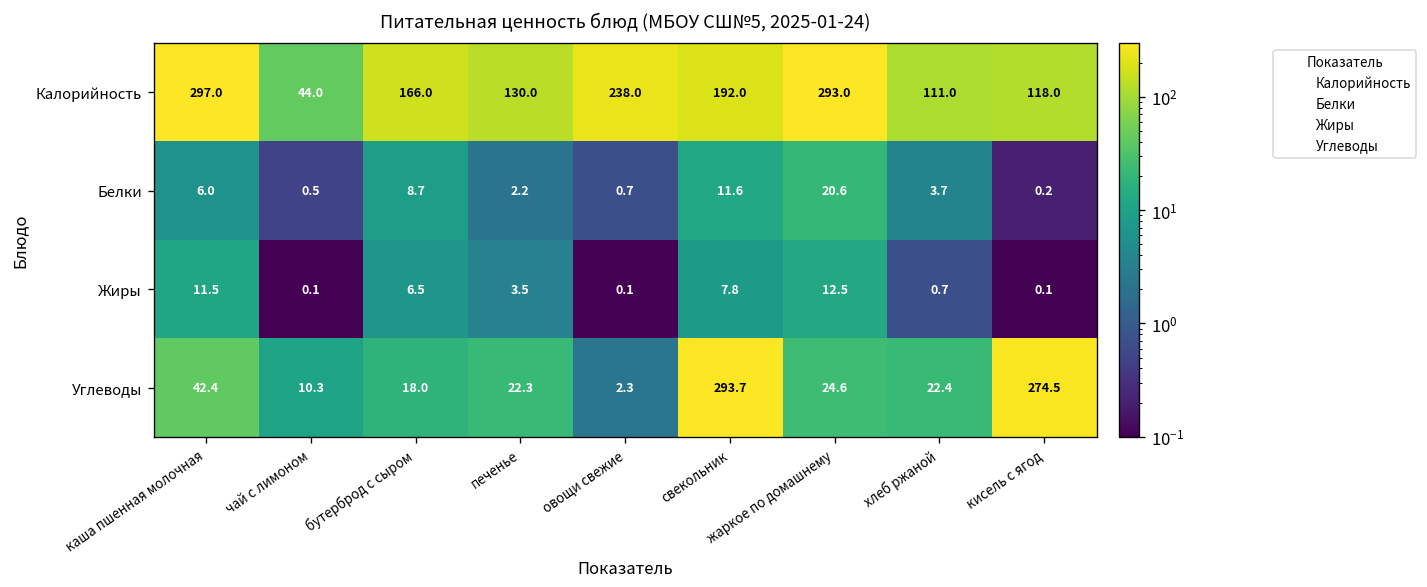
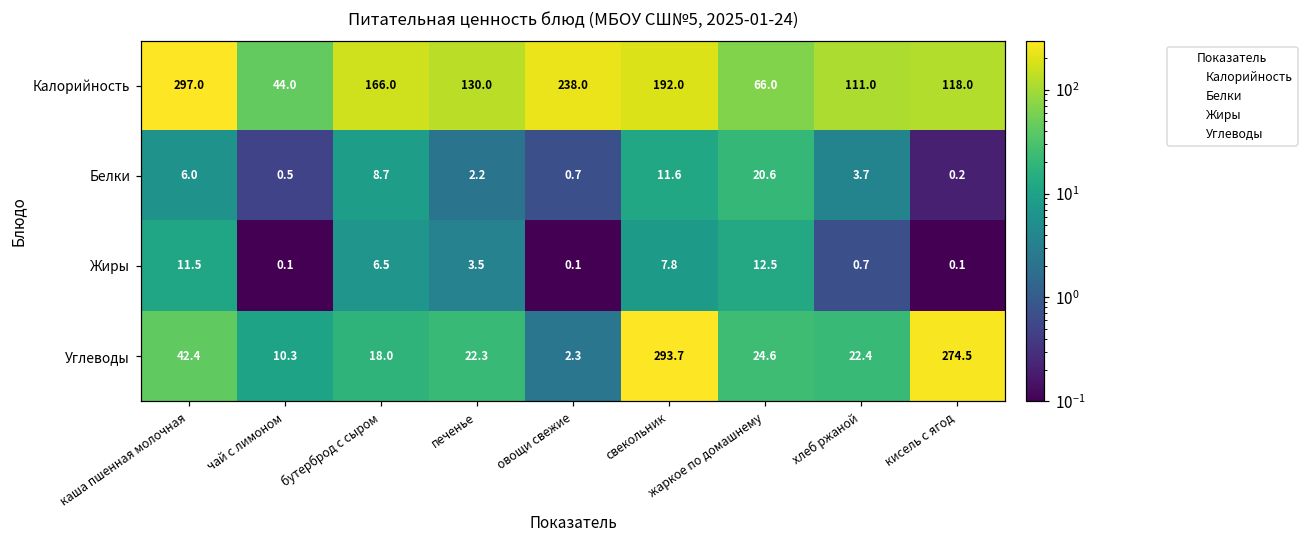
Калорийность, жаркое по домашнему: 293.0 -> 66.0
